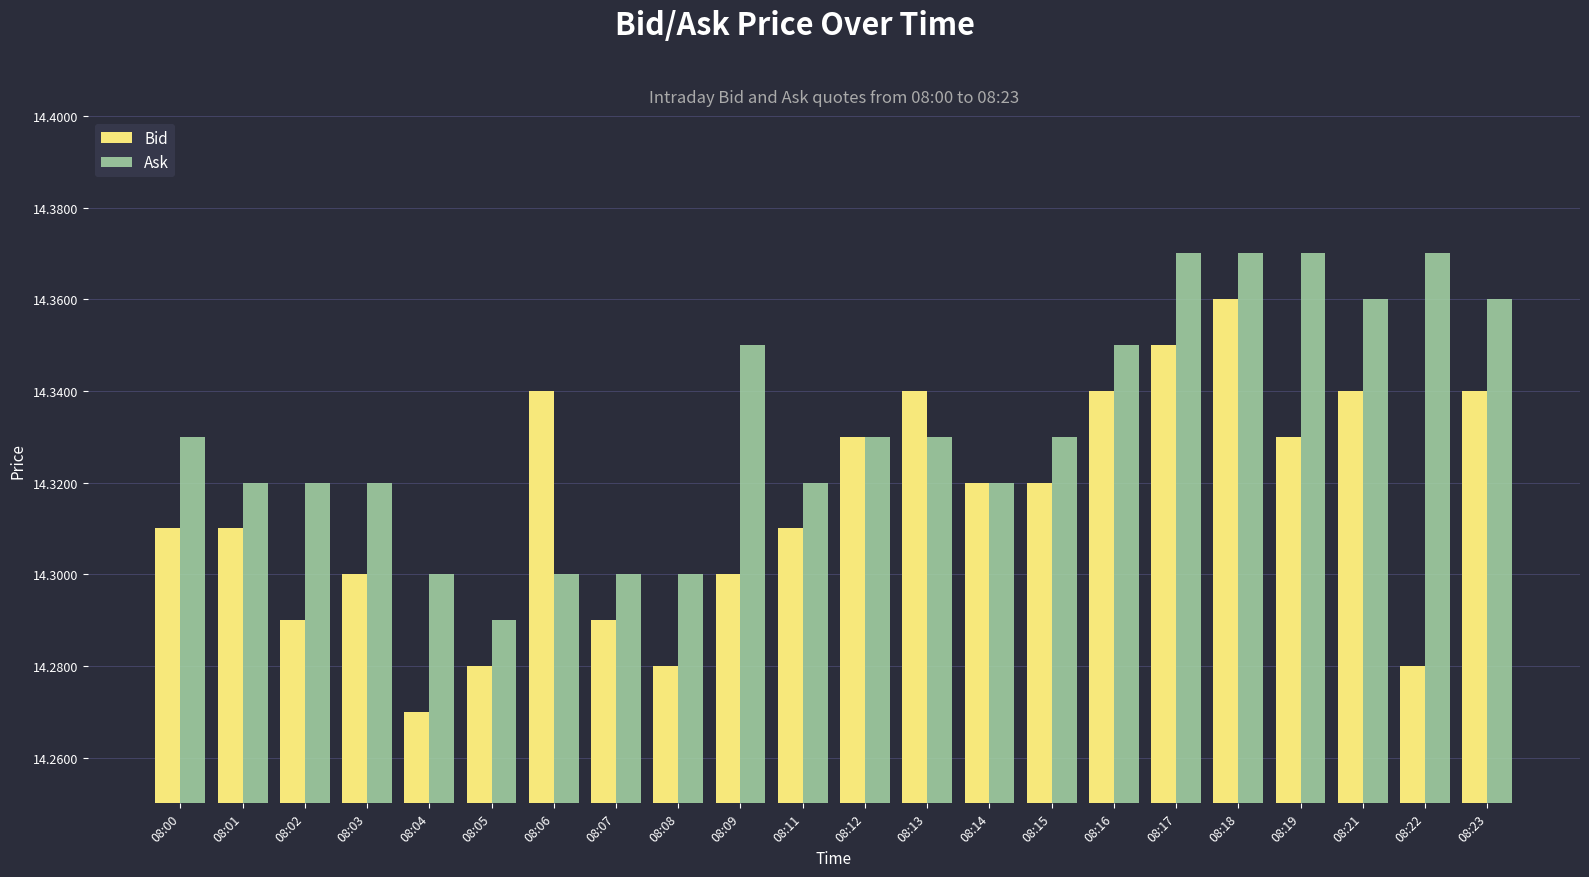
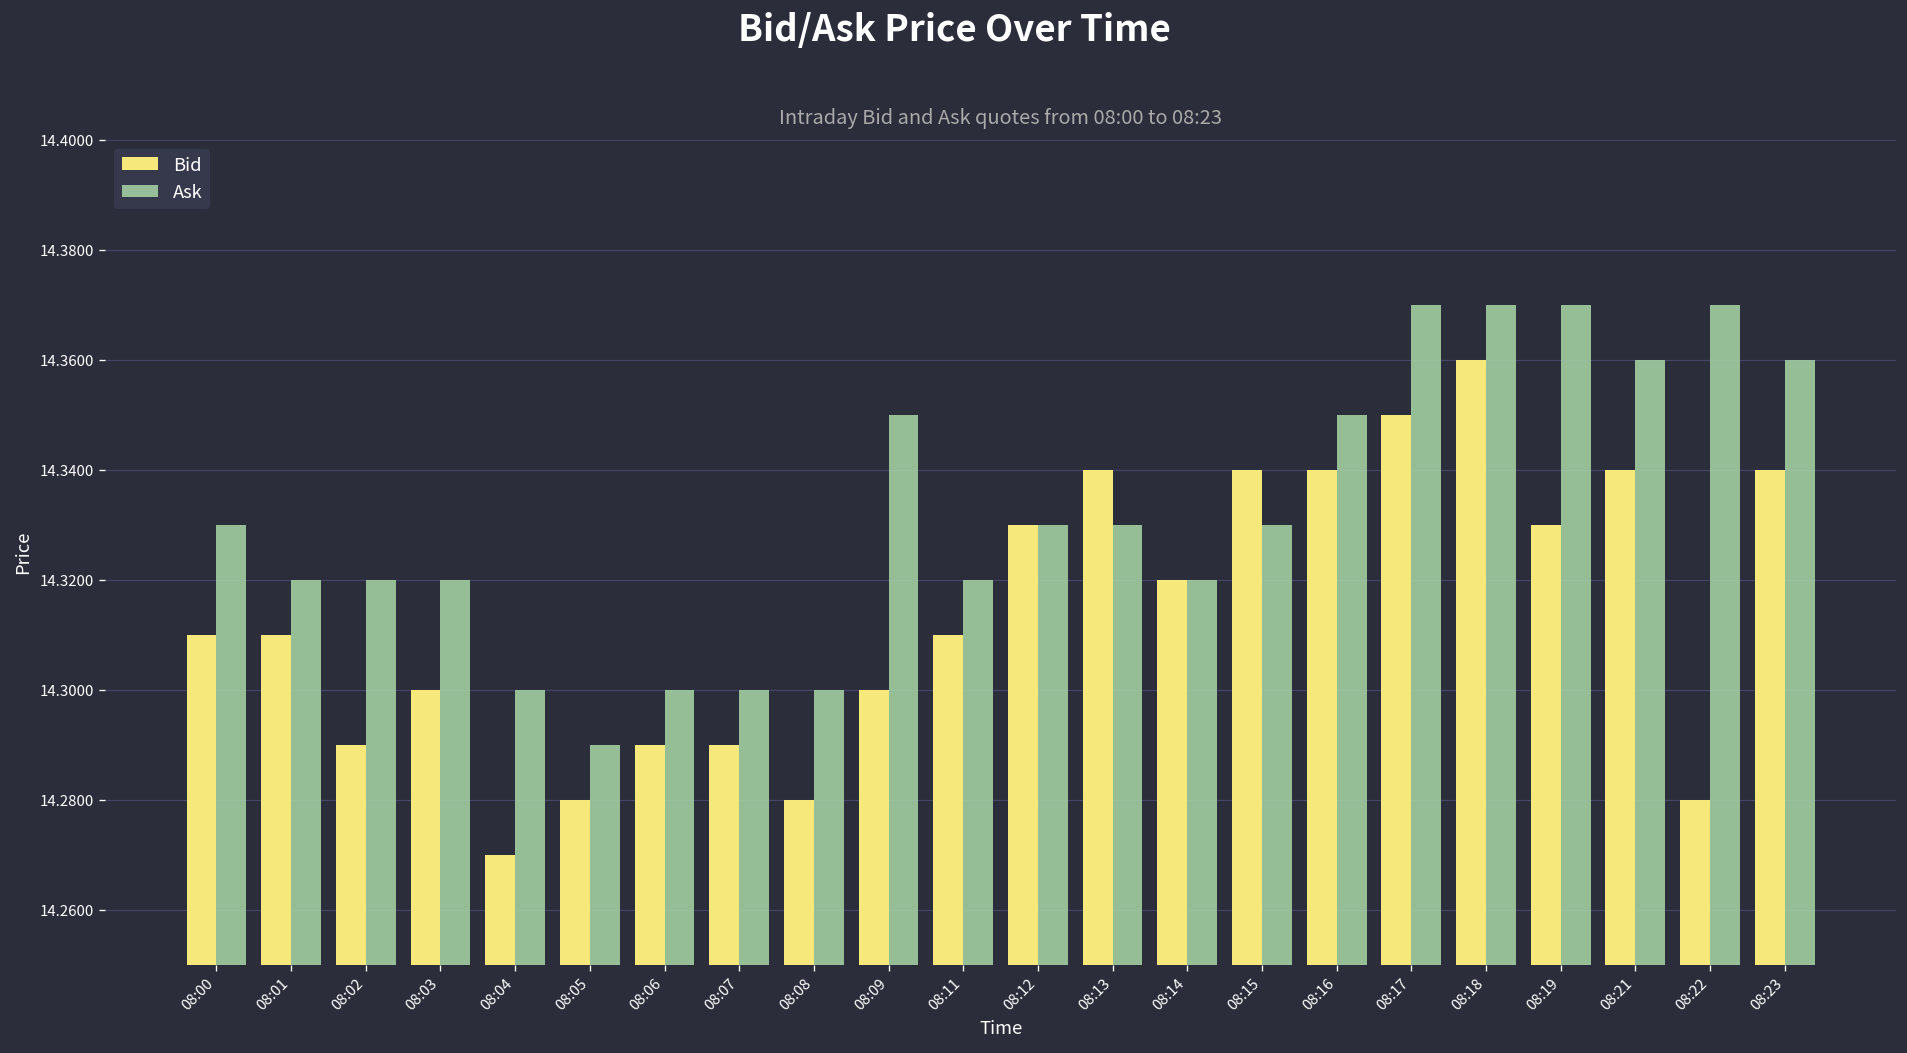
Bid, 08:06: 14.34 -> 14.29
Bid, 08:15: 14.32 -> 14.34
